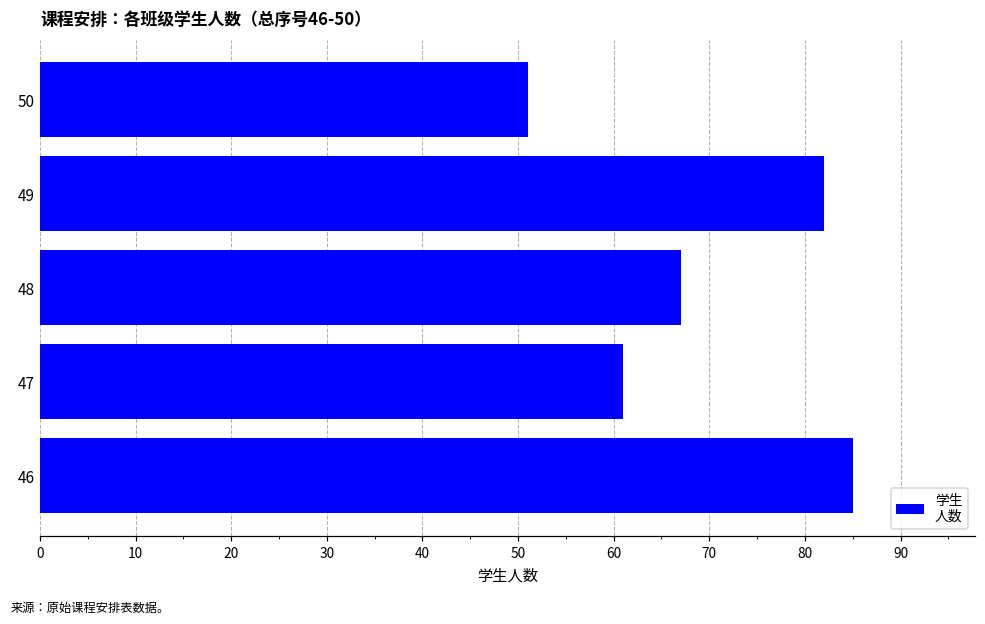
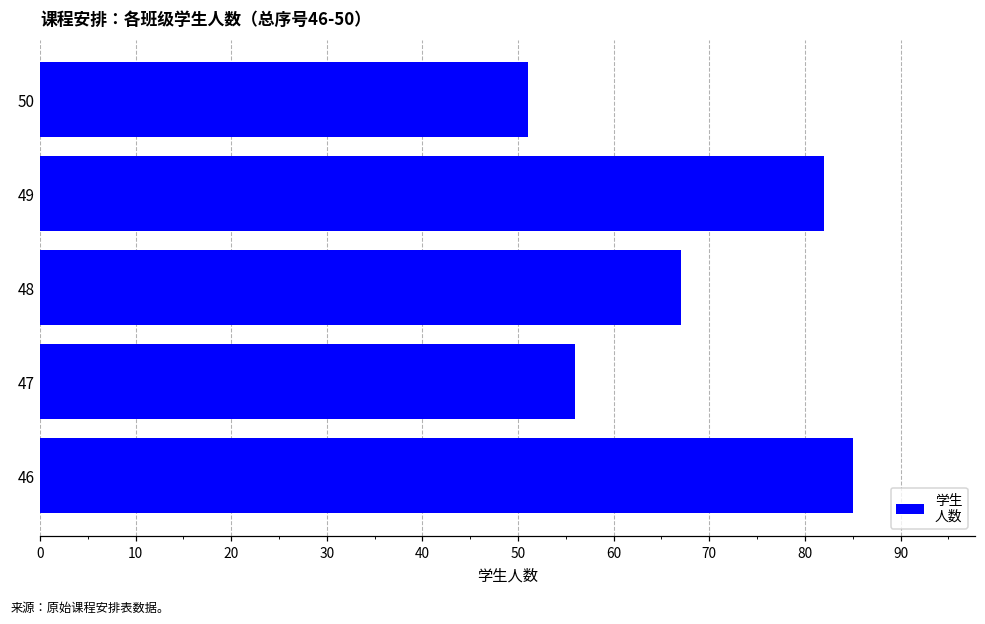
47: 61 -> 56
